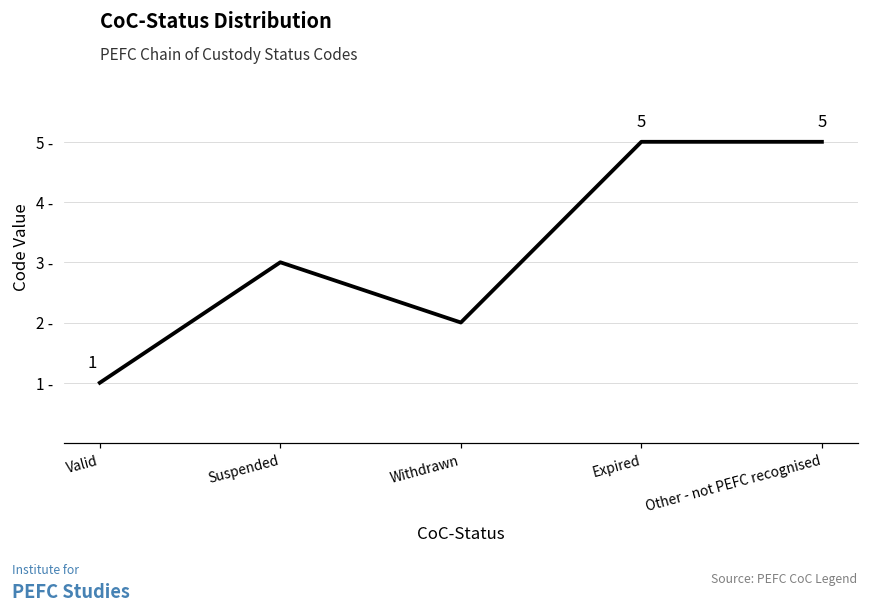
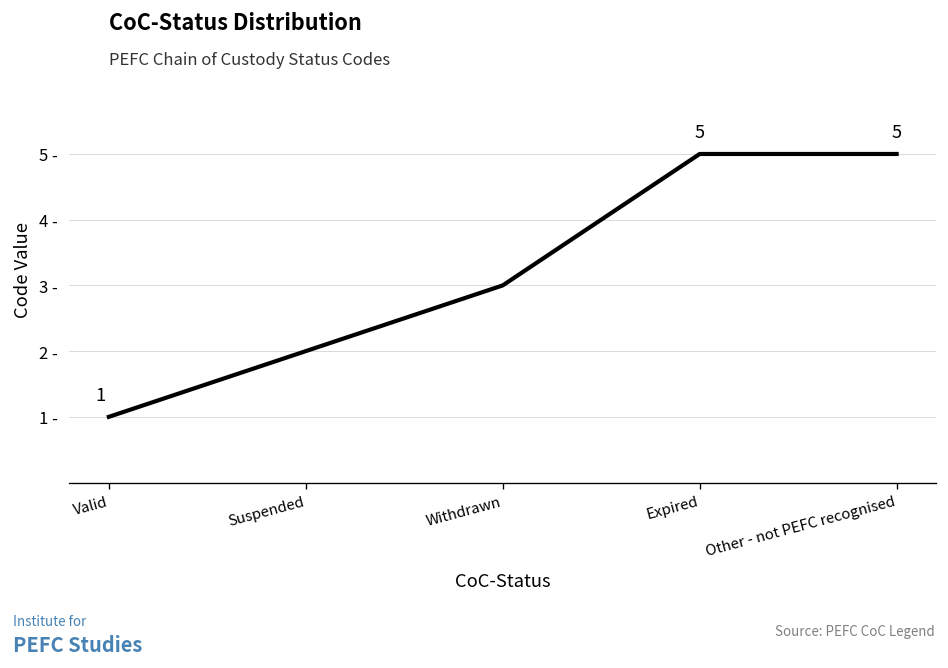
Suspended: 3 - -> 2 -
Withdrawn: 2 - -> 3 -
